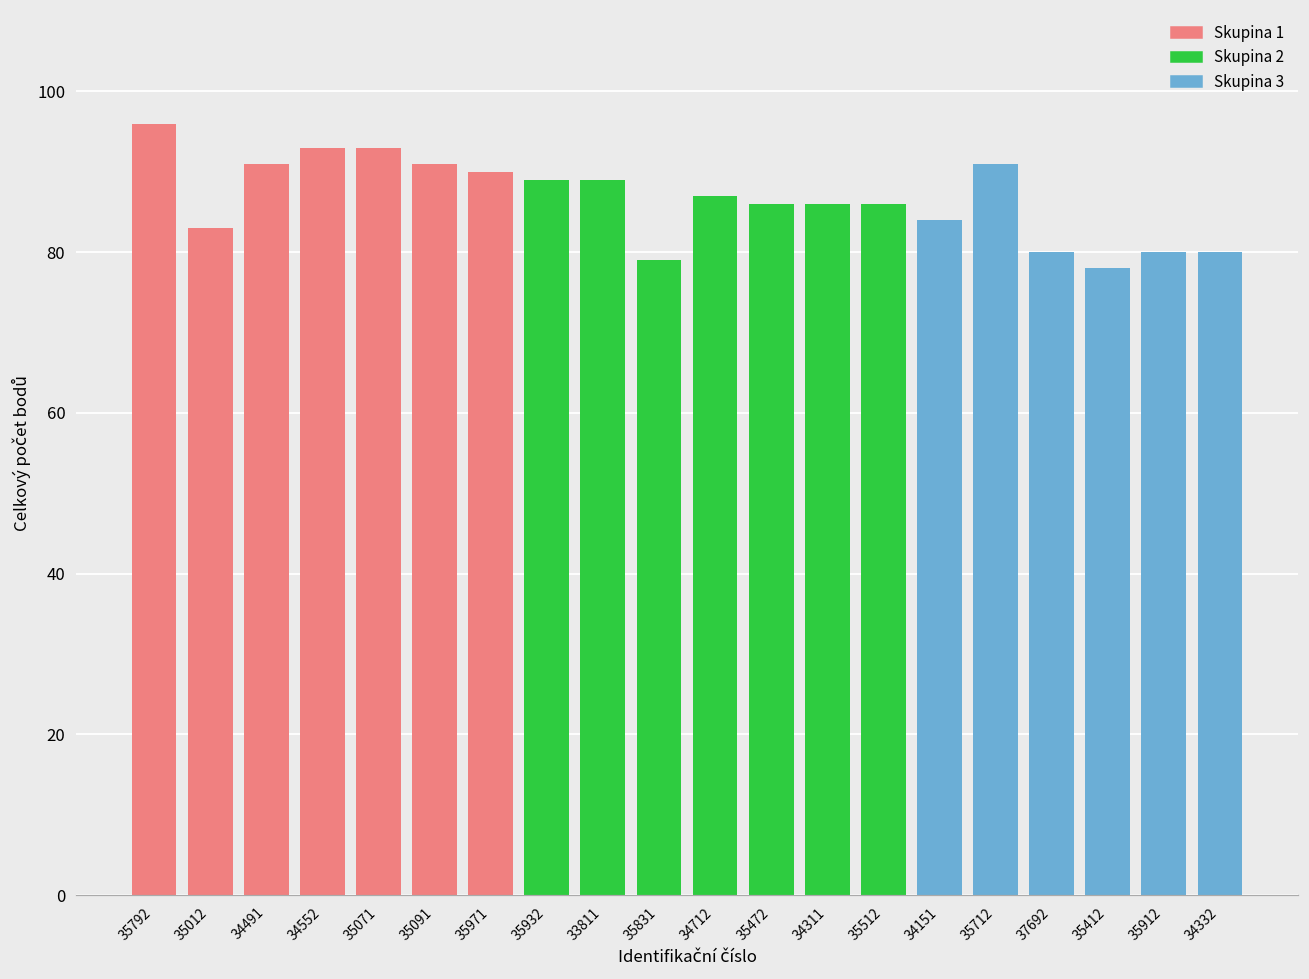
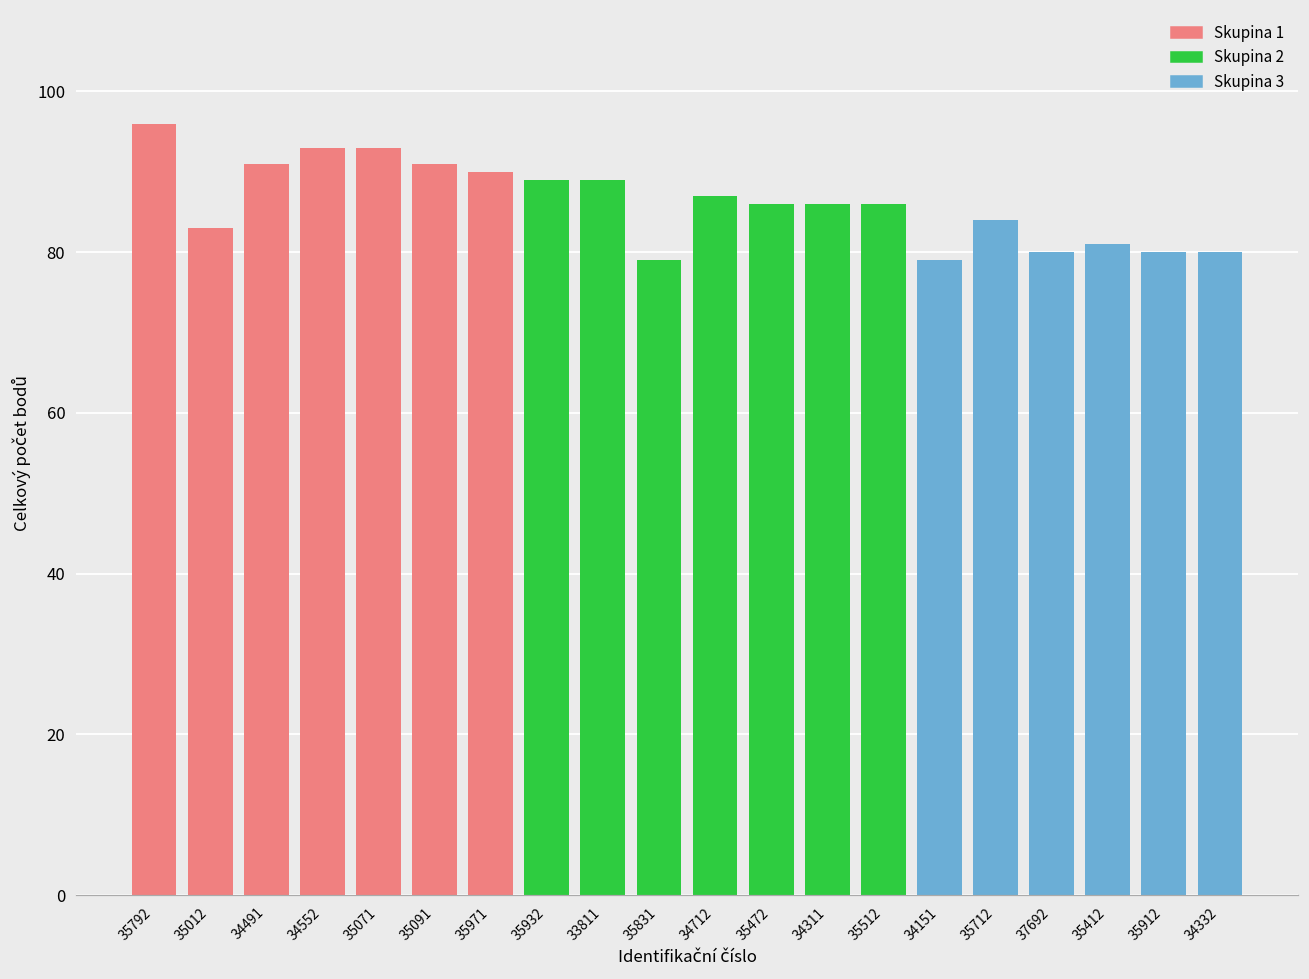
34151: 84 -> 79
35712: 91 -> 84
35412: 78 -> 81
